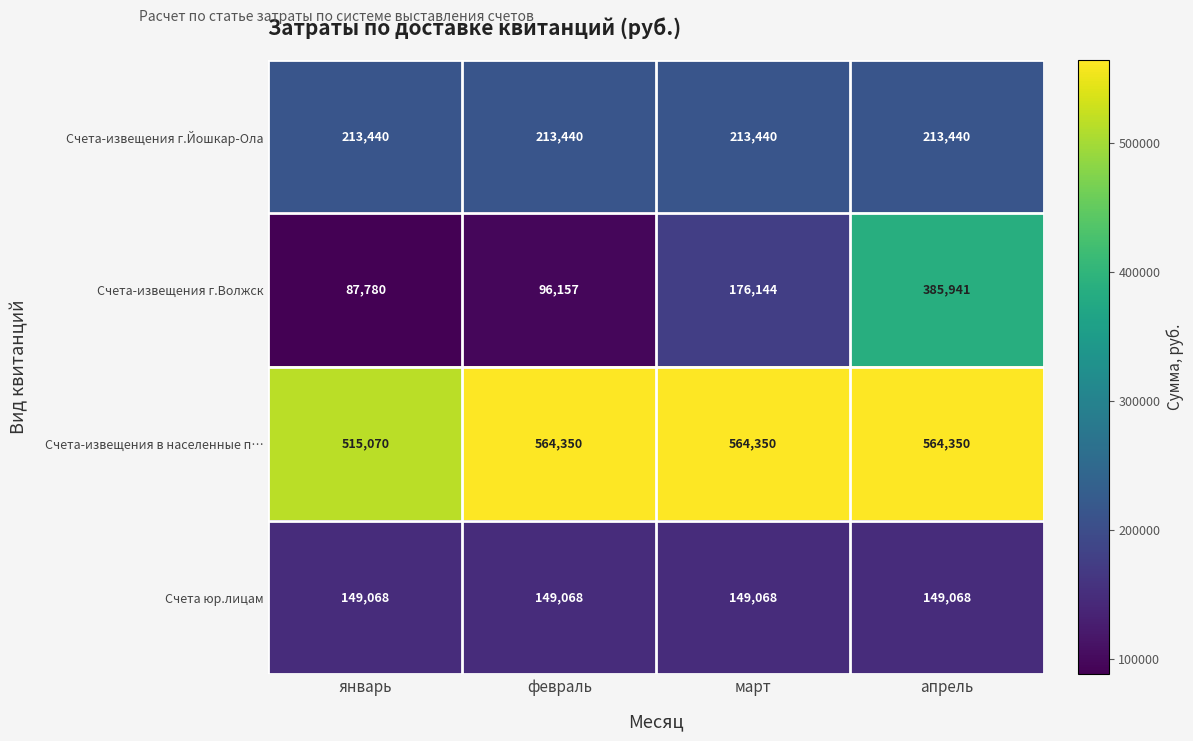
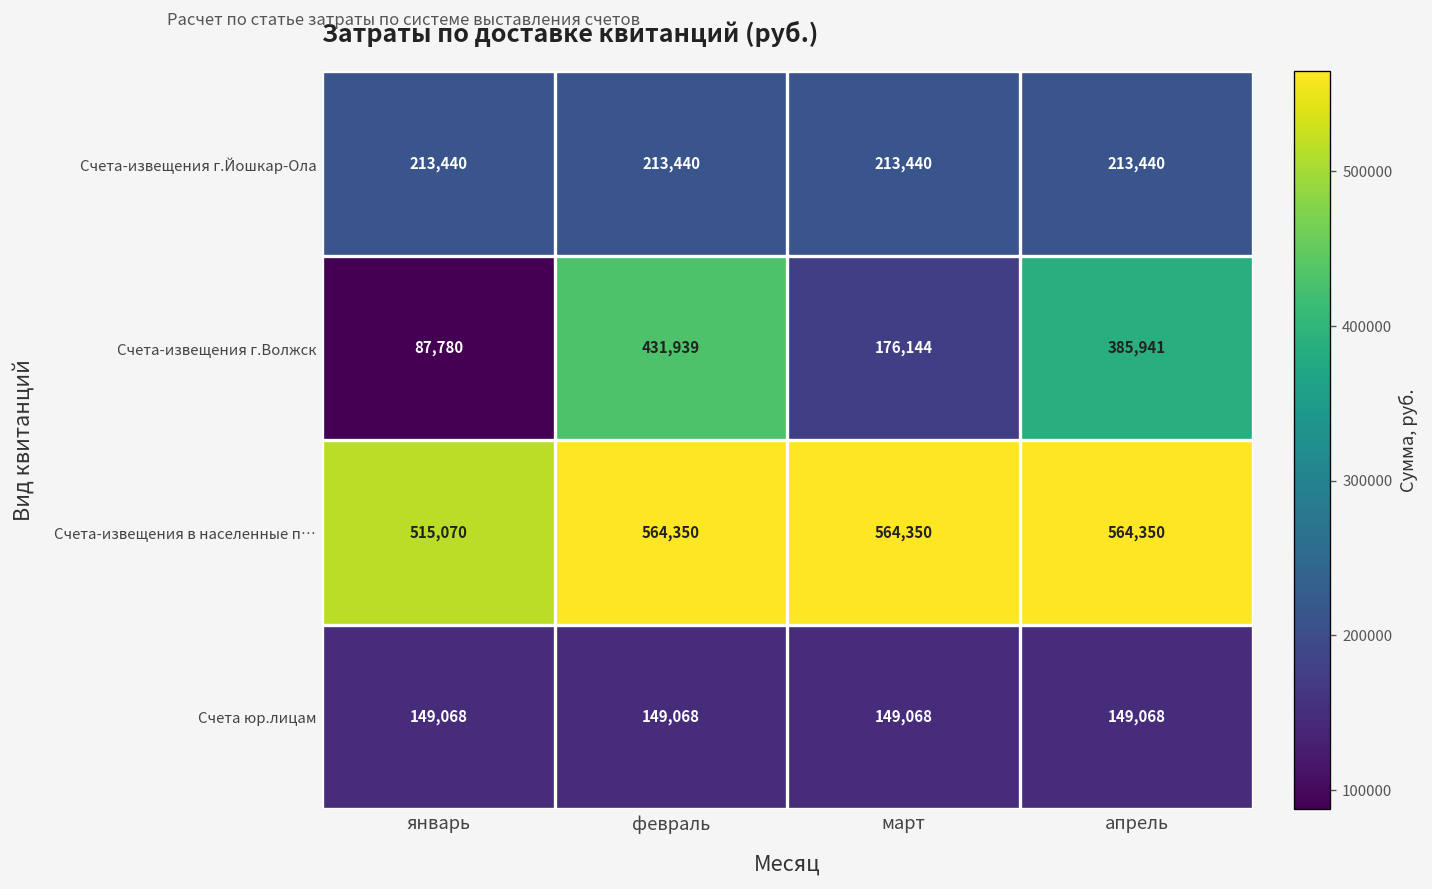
Счета-извещения г.Волжск, февраль: 96,157 -> 431,939
